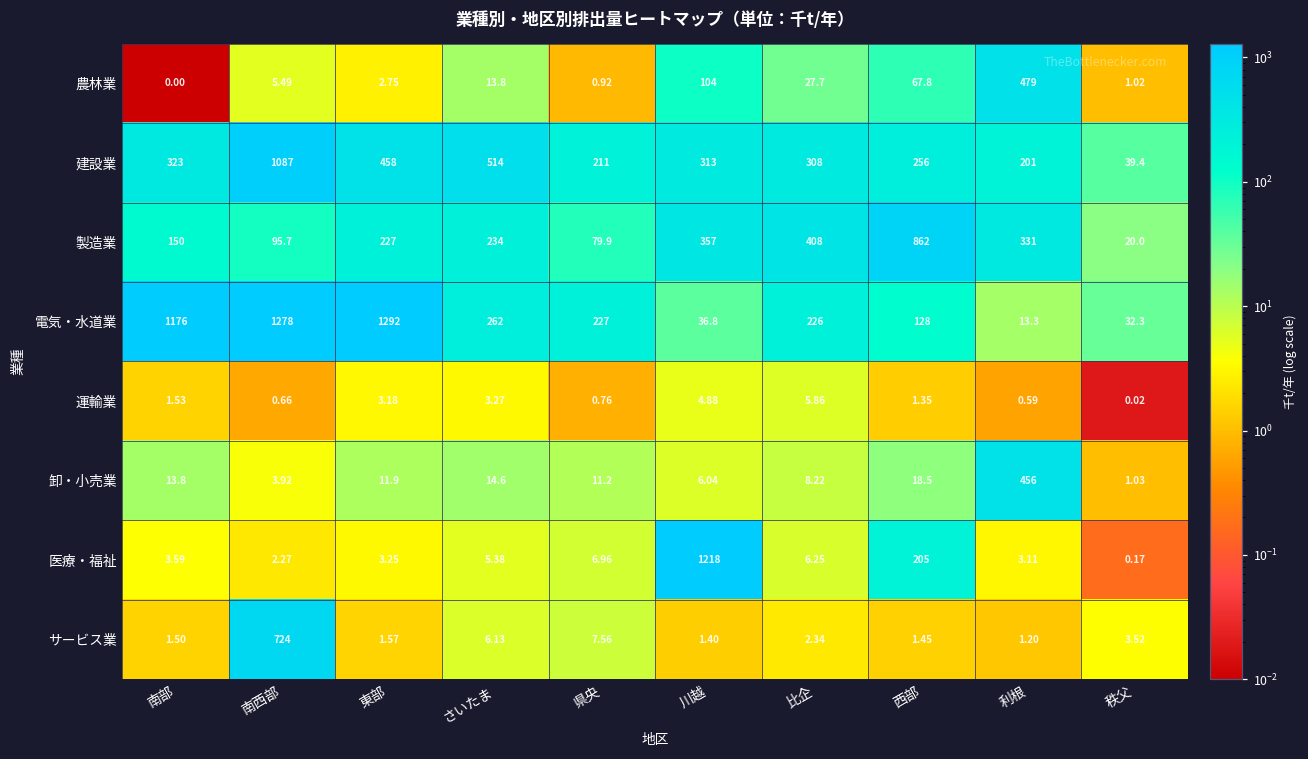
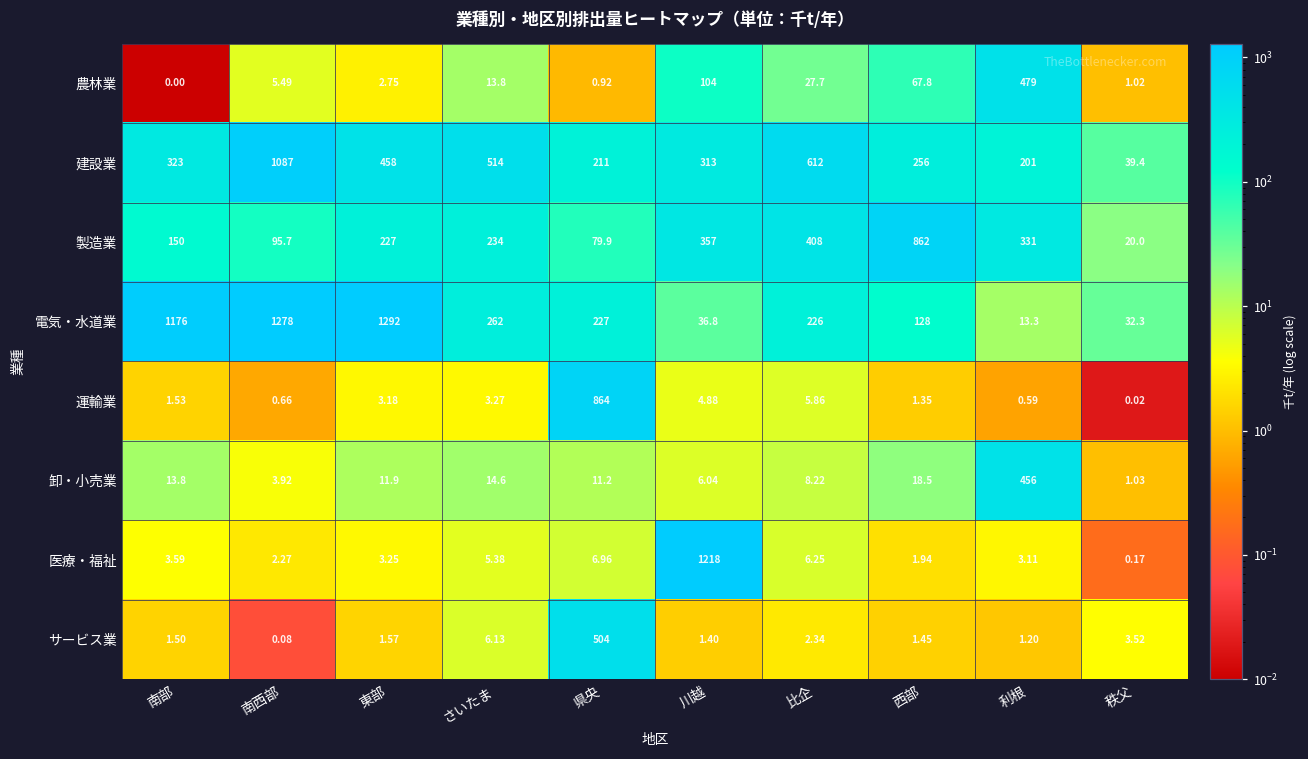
建設業, 比企: 308 -> 612
運輸業, 県央: 0.76 -> 864
医療・福祉, 西部: 205 -> 1.94
サービス業, 南西部: 724 -> 0.08
サービス業, 県央: 7.56 -> 504
